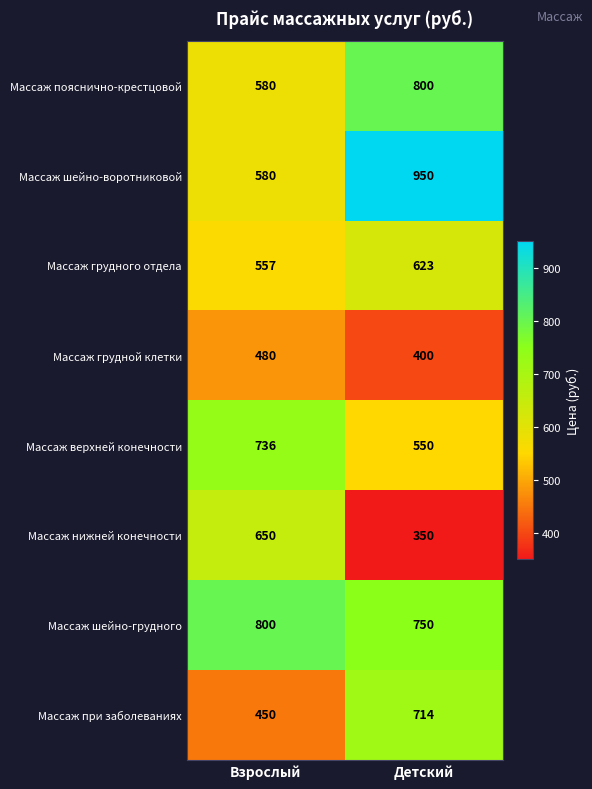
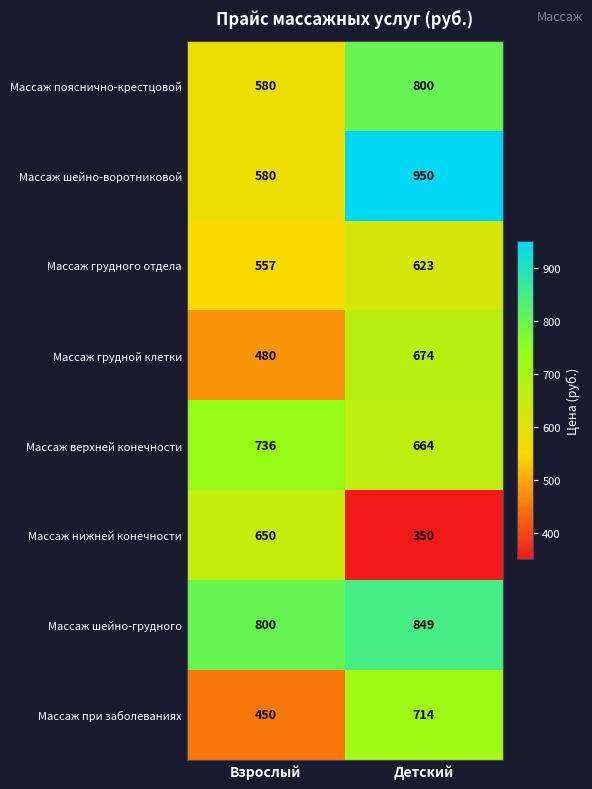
Массаж грудной клетки, Детский: 400 -> 674
Массаж верхней конечности, Детский: 550 -> 664
Массаж шейно-грудного, Детский: 750 -> 849
